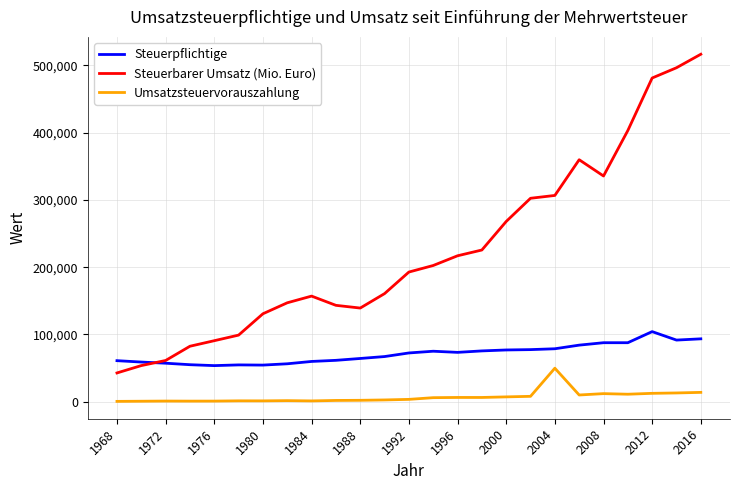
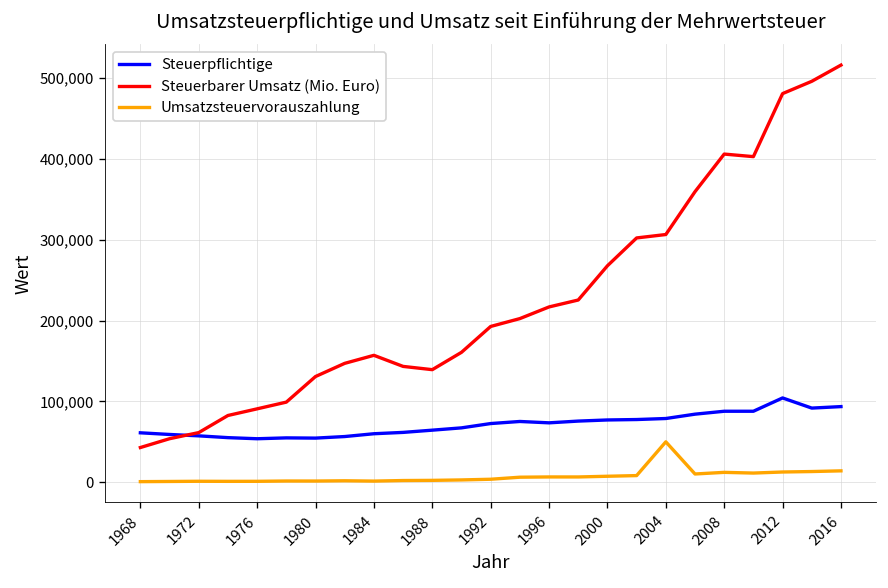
Steuerbarer Umsatz (Mio. Euro), 2008: 340,000 -> 410,000
